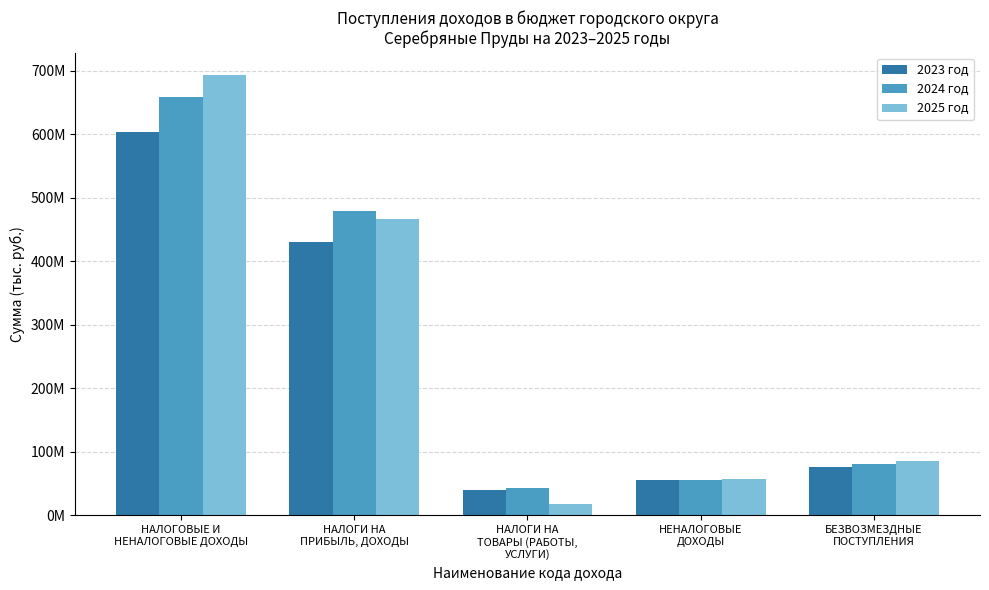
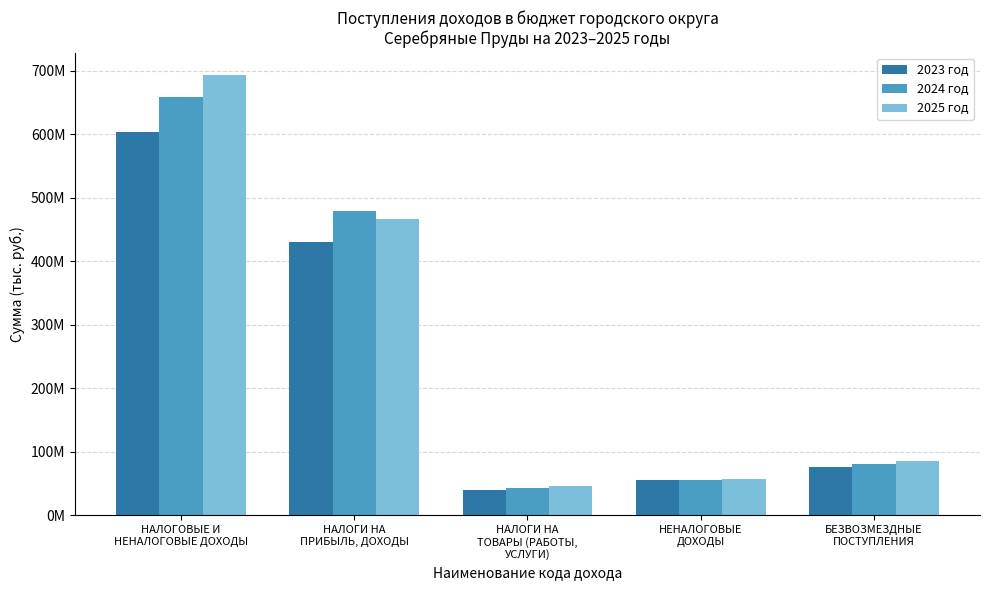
2025 год, НАЛОГИ НА ТОВАРЫ (РАБОТЫ, УСЛУГИ): 20000000 -> 50000000
